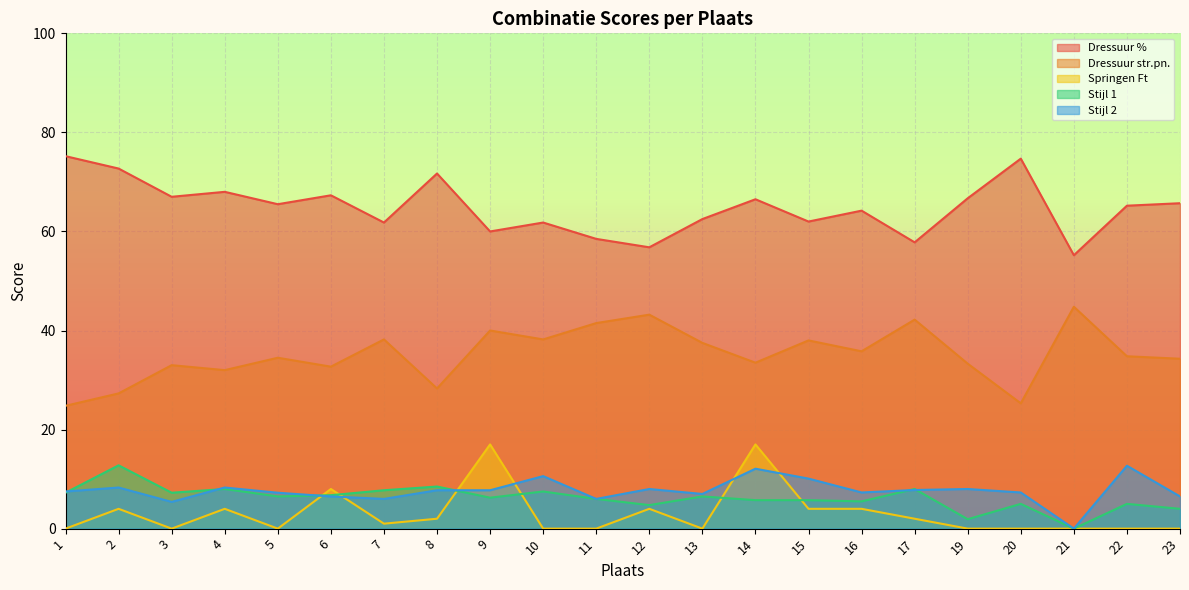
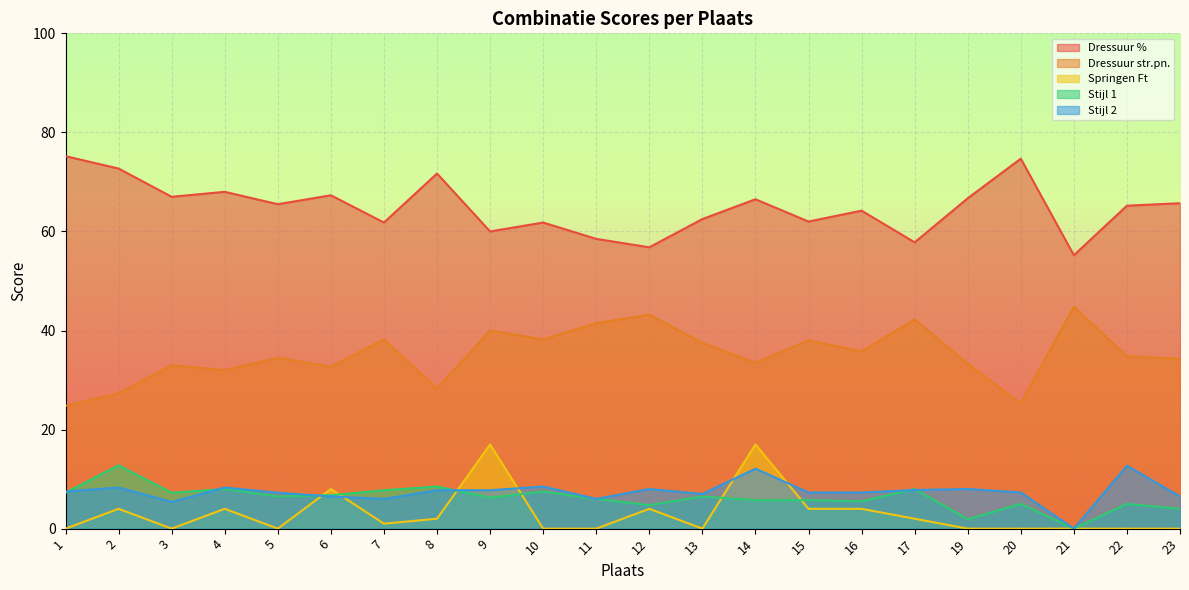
Stijl 2, 10: 11 -> 9
Stijl 2, 15: 10 -> 7
